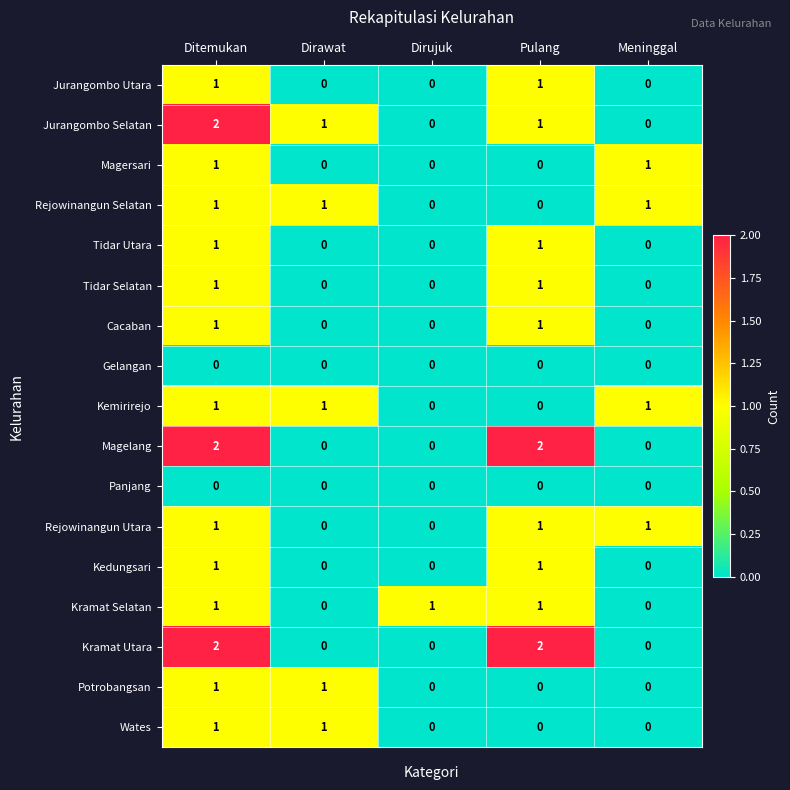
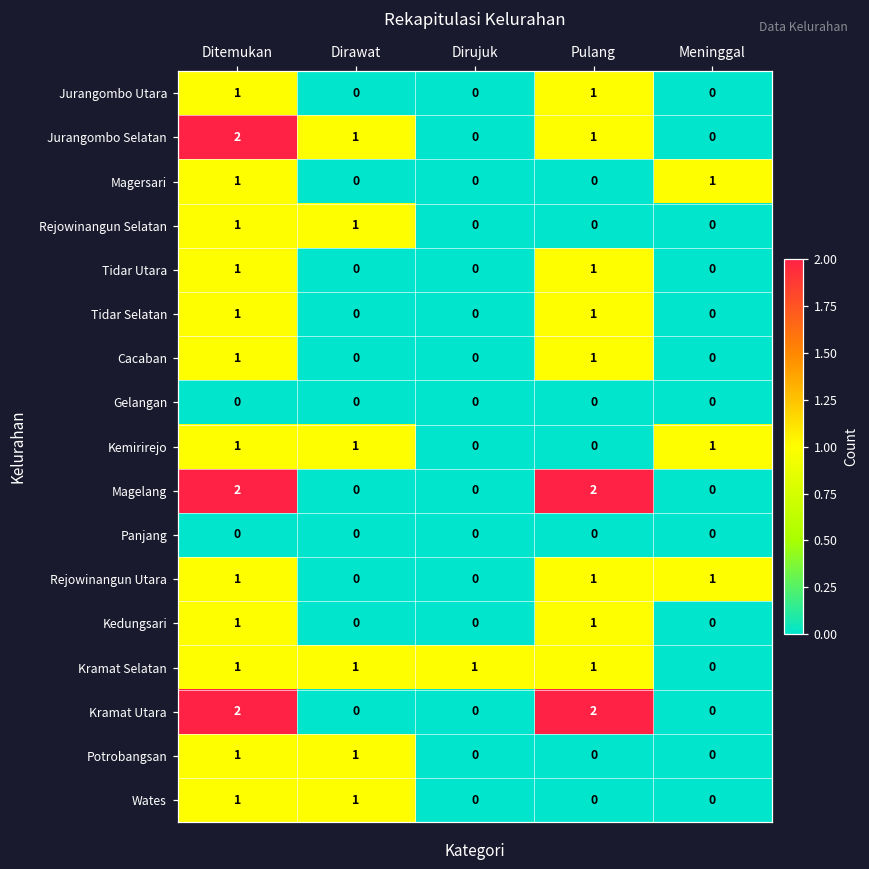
Rejowinangun Selatan, Meninggal: 1 -> 0
Kramat Selatan, Dirawat: 0 -> 1
